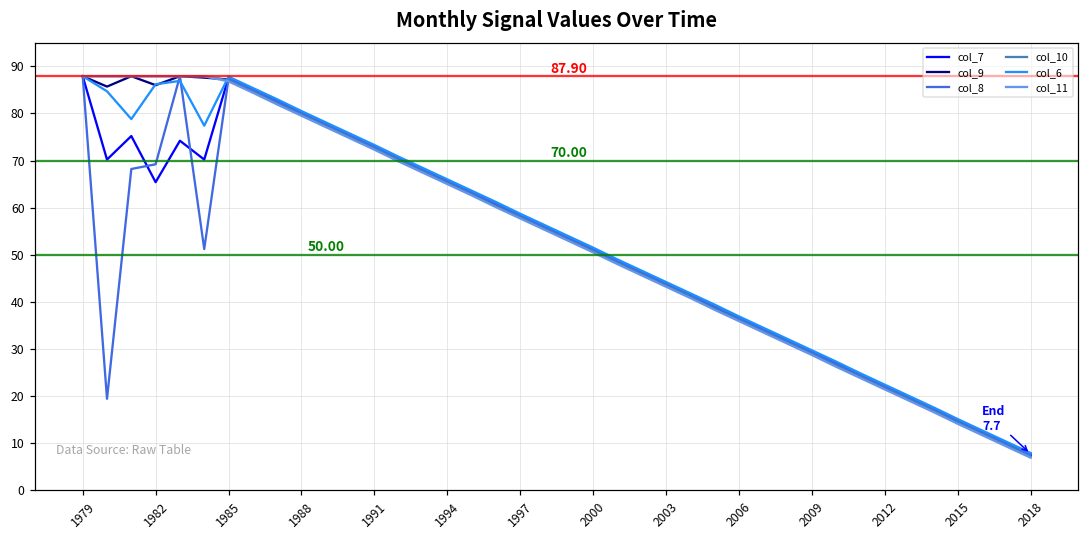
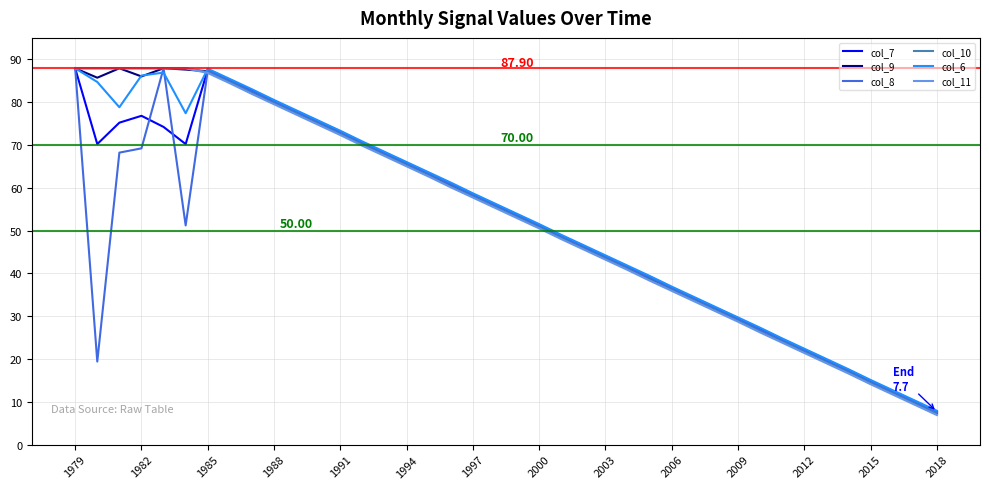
col_7, 1982: 65 -> 77
